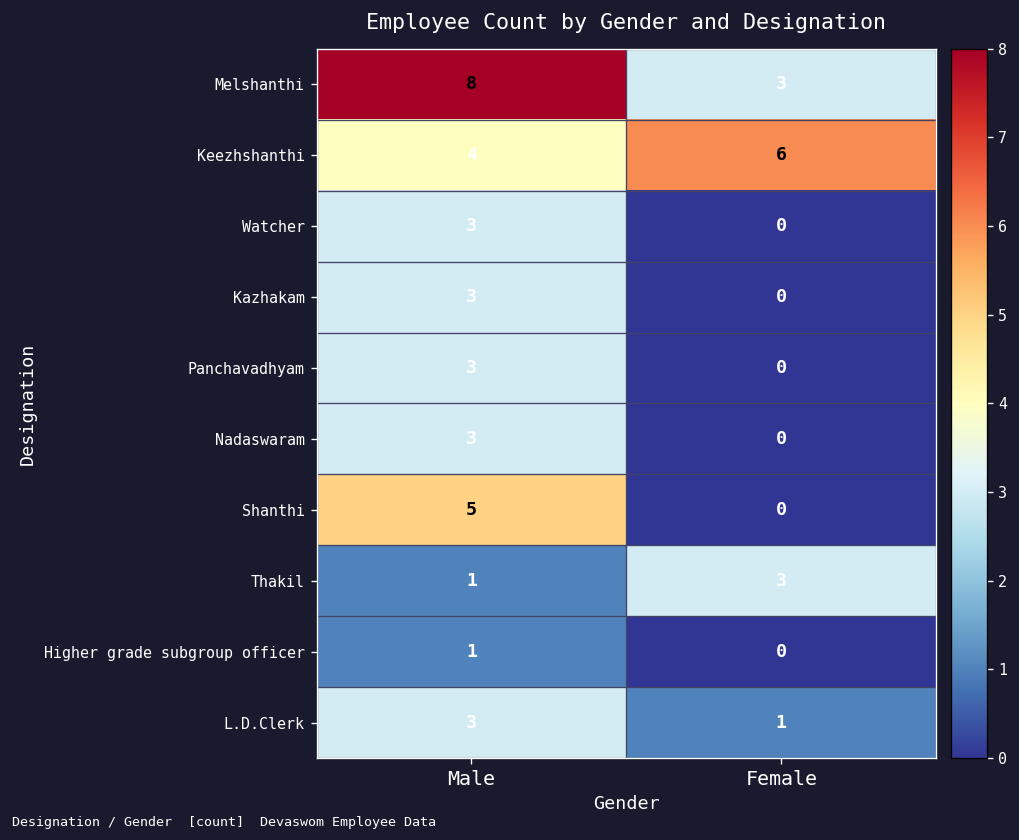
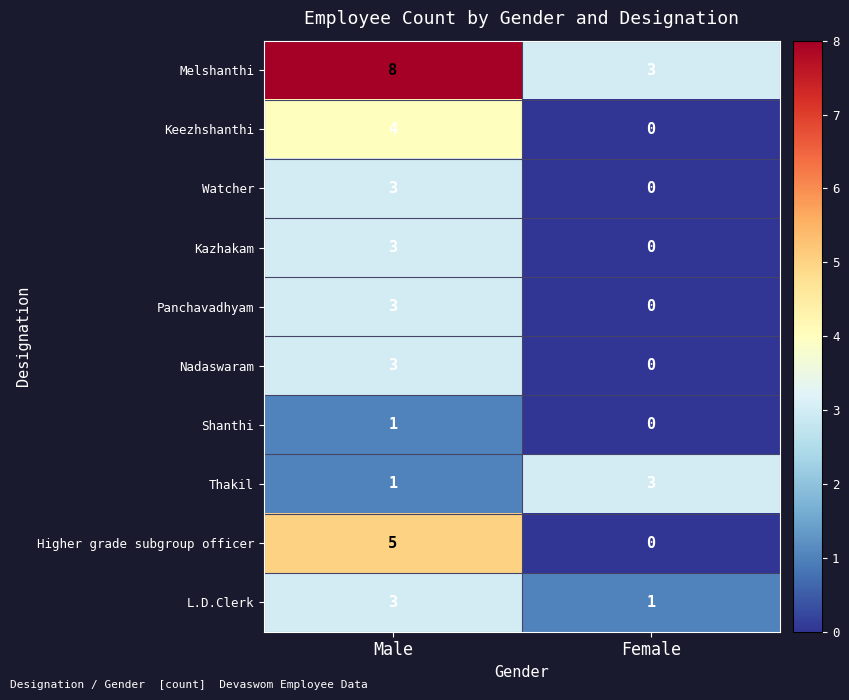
Keezhshanthi, Female: 6 -> 0
Shanthi, Male: 5 -> 1
Higher grade subgroup officer, Male: 1 -> 5
